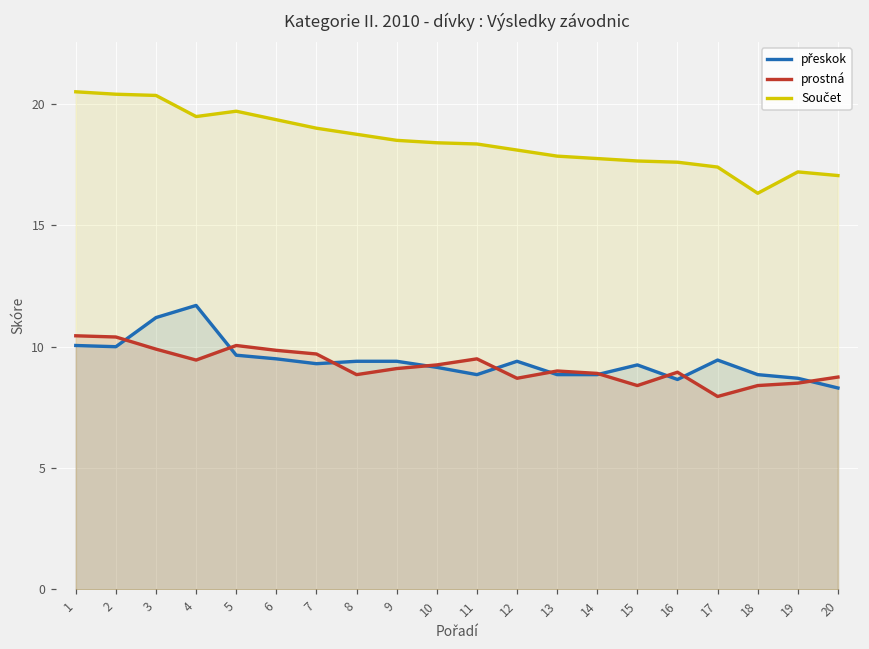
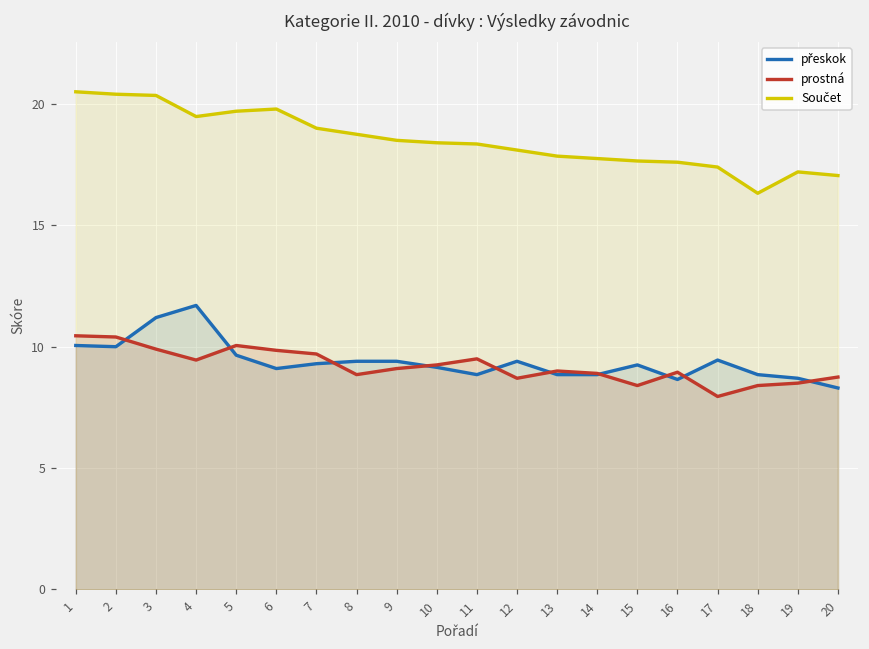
přeskok, 6: 9.5 -> 9.1
Součet, 6: 19.4 -> 19.8
